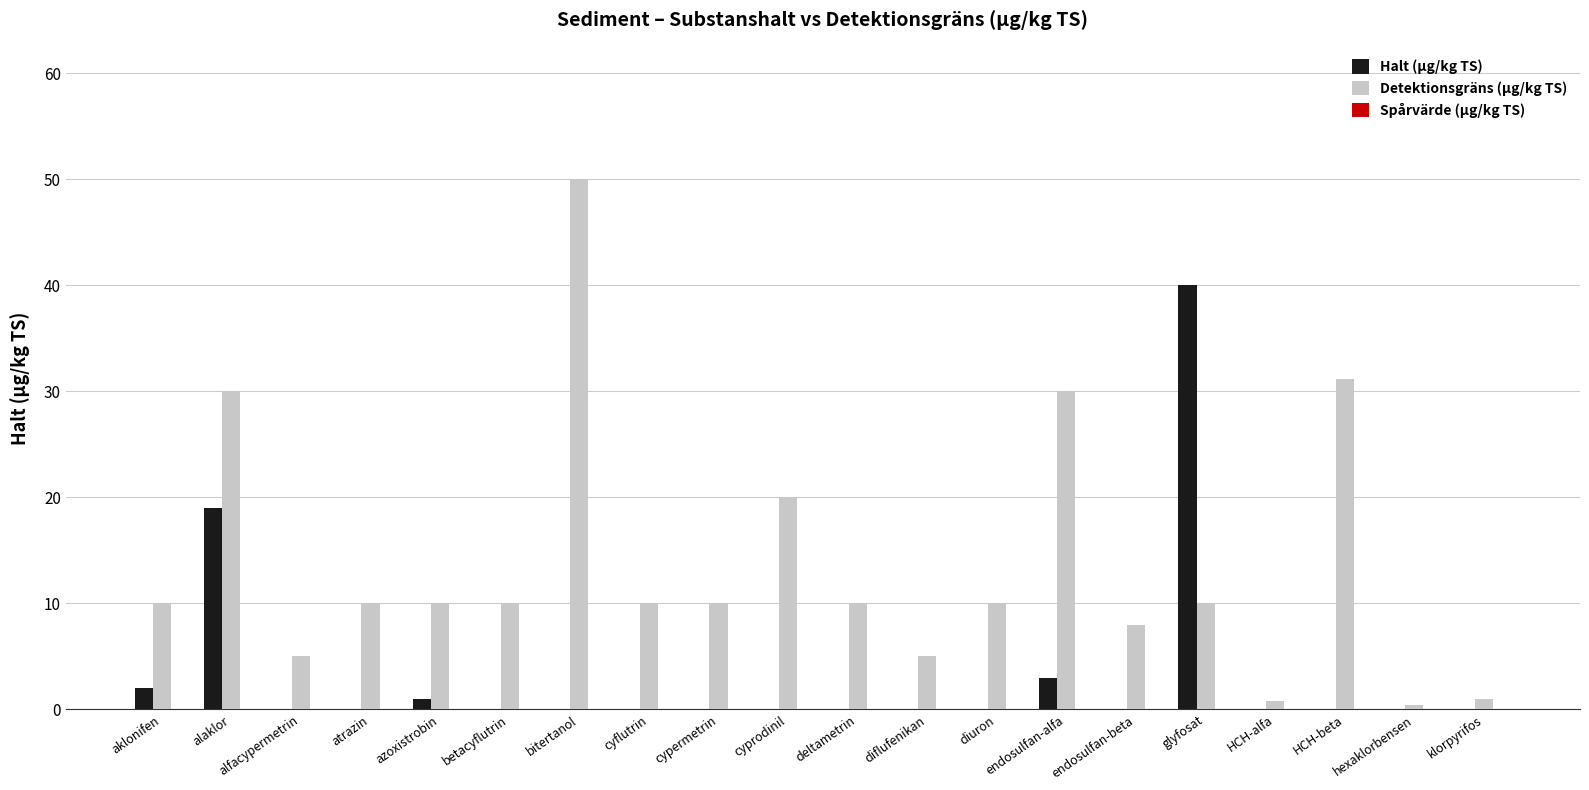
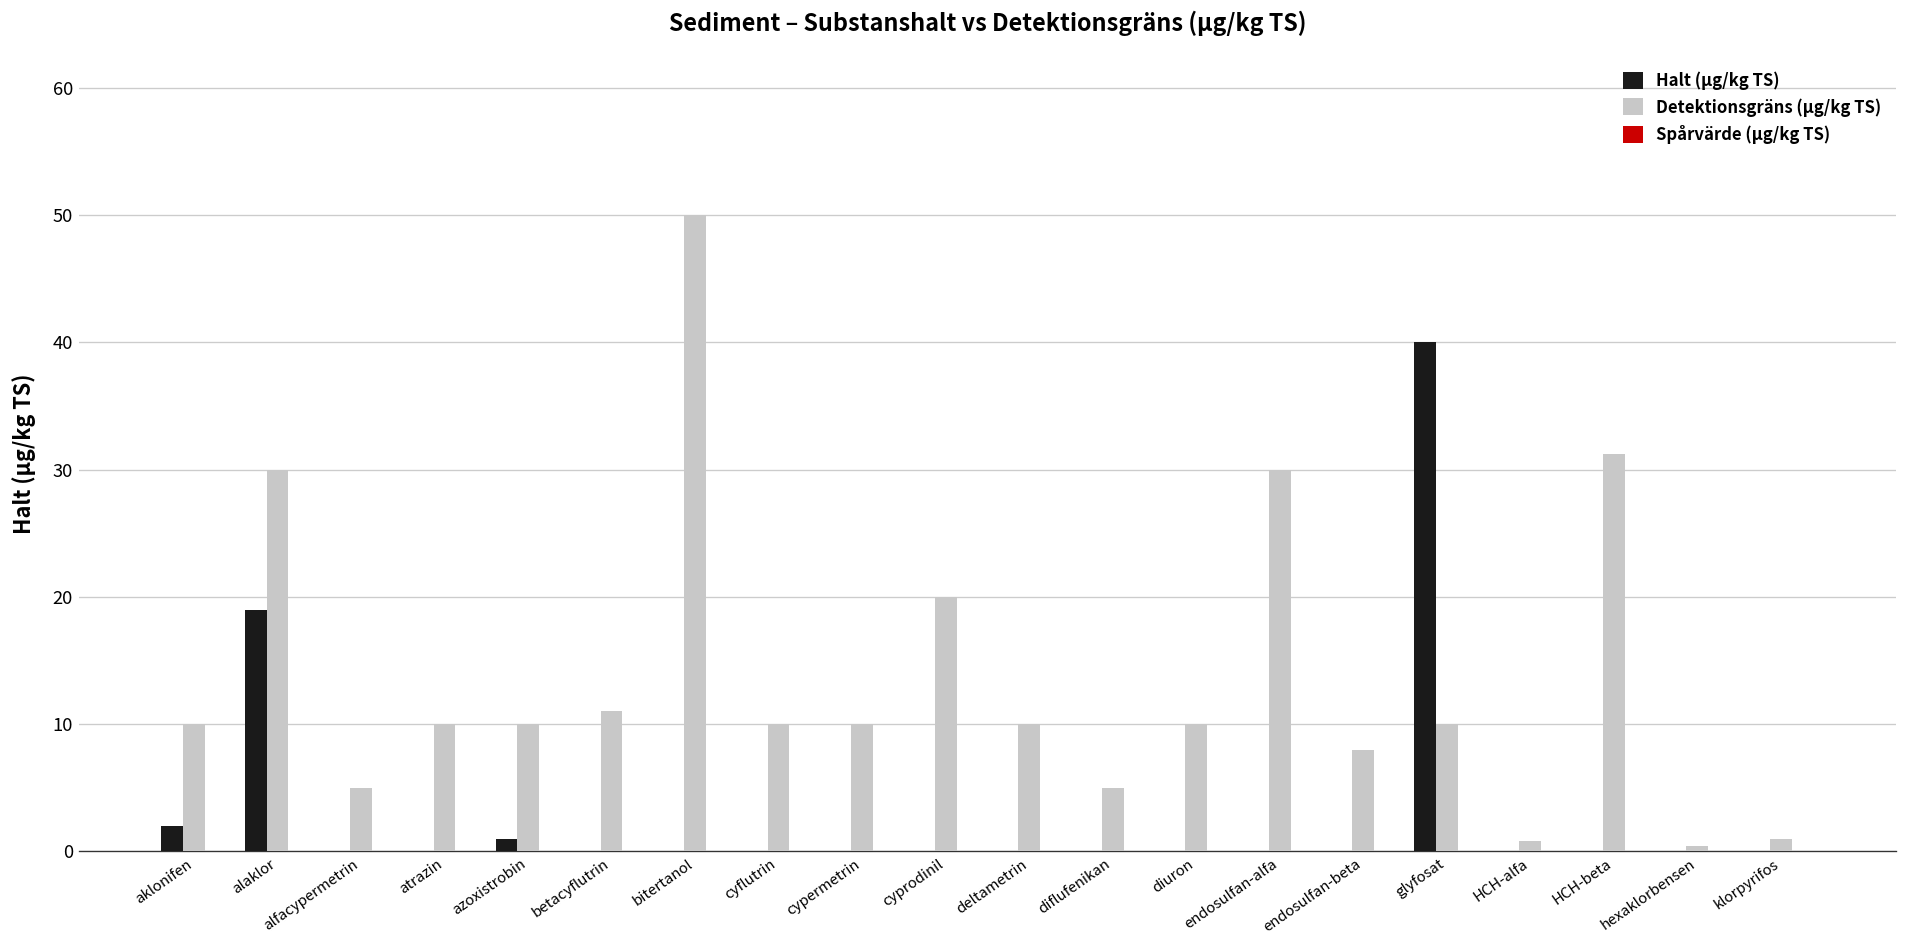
Detektionsgräns (µg/kg TS), betacyflutrin: 10 -> 11
Halt (µg/kg TS), endosulfan-alfa: 3 -> 0
